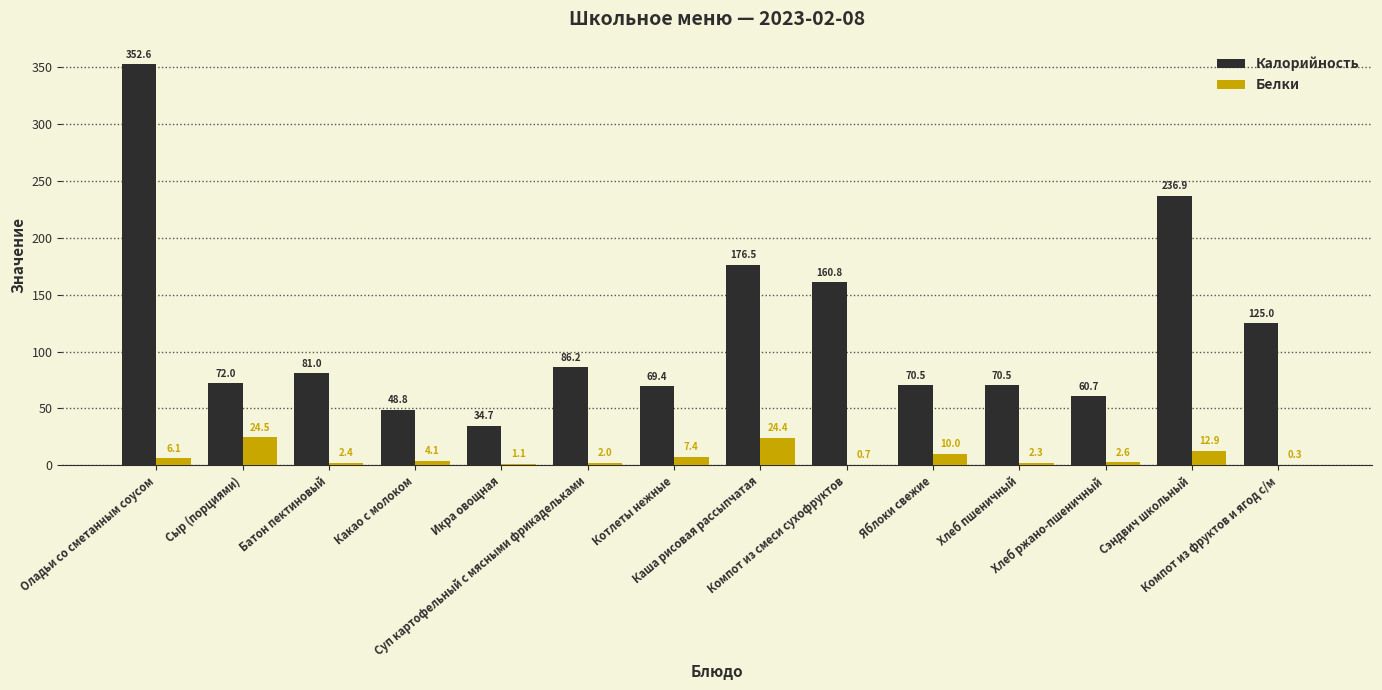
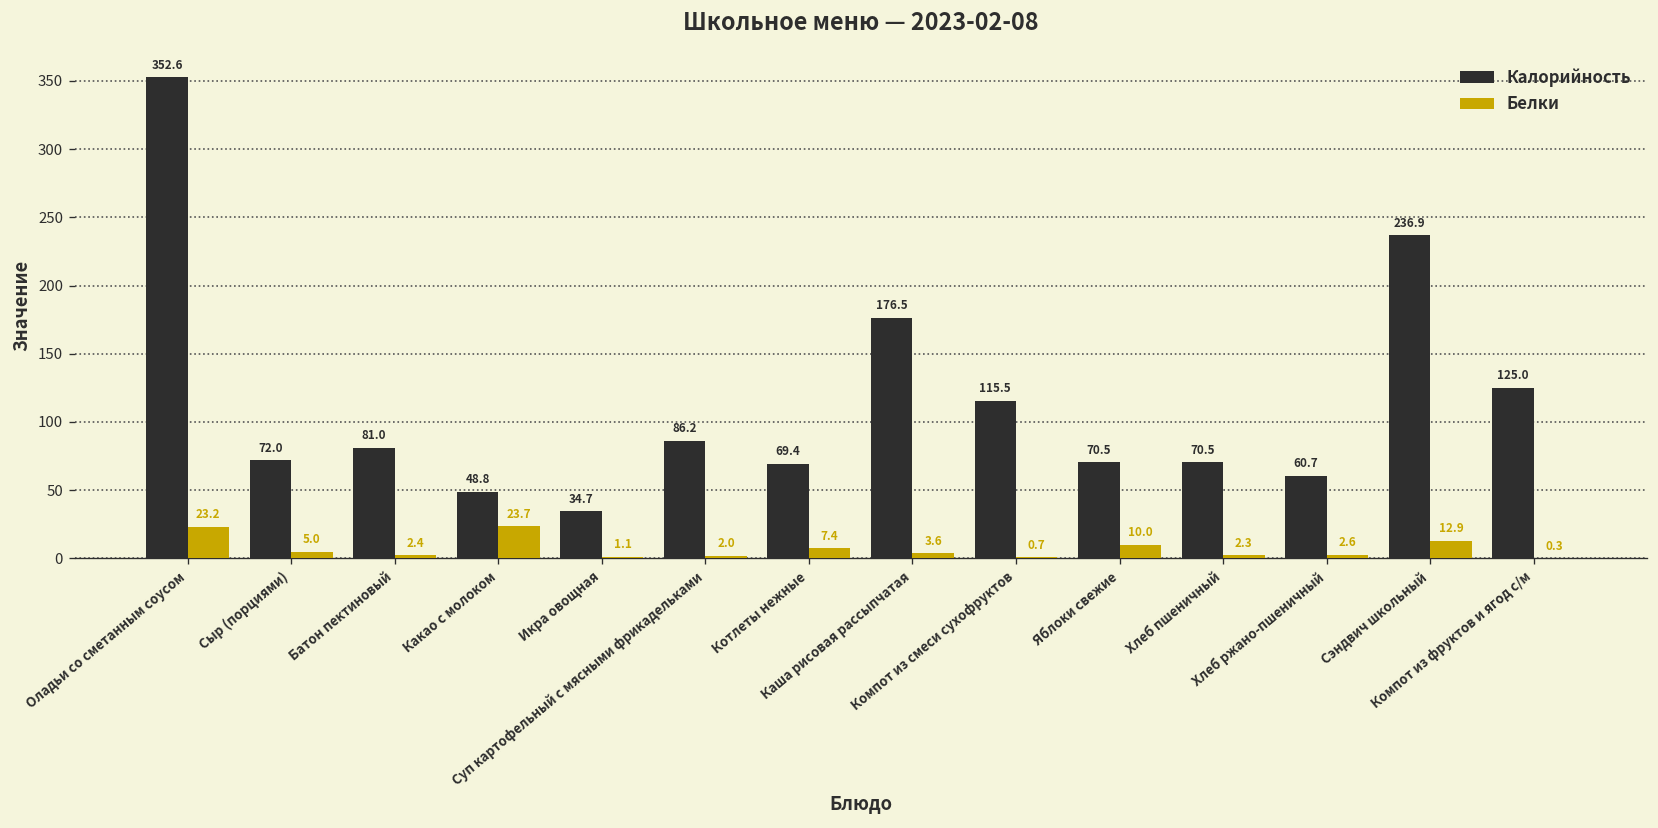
Белки, Оладьи со сметанным соусом: 6.1 -> 23.2
Белки, Сыр (порциями): 24.5 -> 5.0
Белки, Какао с молоком: 4.1 -> 23.7
Белки, Каша рисовая рассыпчатая: 24.4 -> 3.6
Калорийность, Компот из смеси сухофруктов: 160.8 -> 115.5
